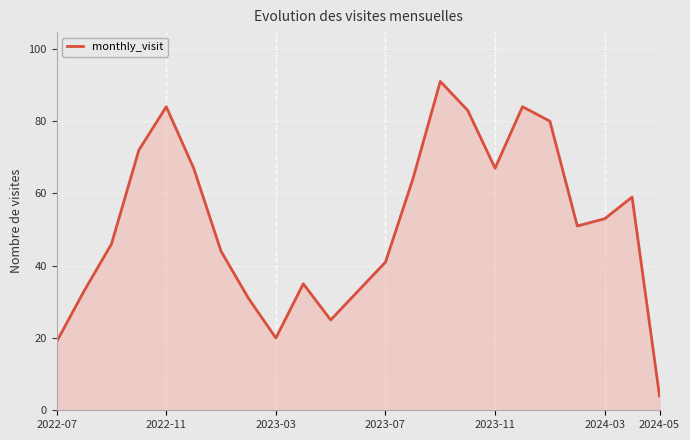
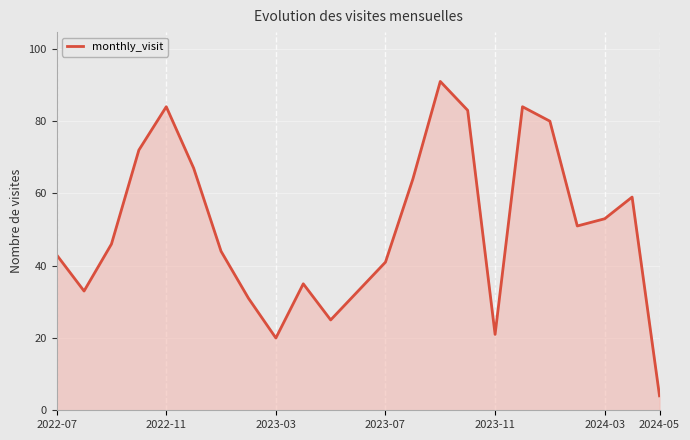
2022-07: 19 -> 43
2023-11: 67 -> 21
